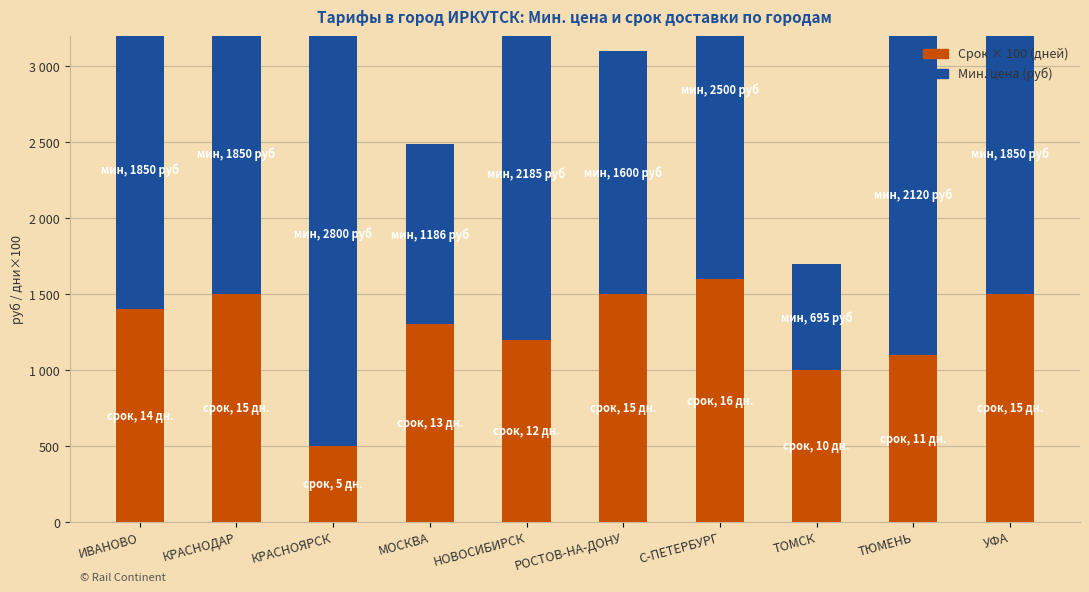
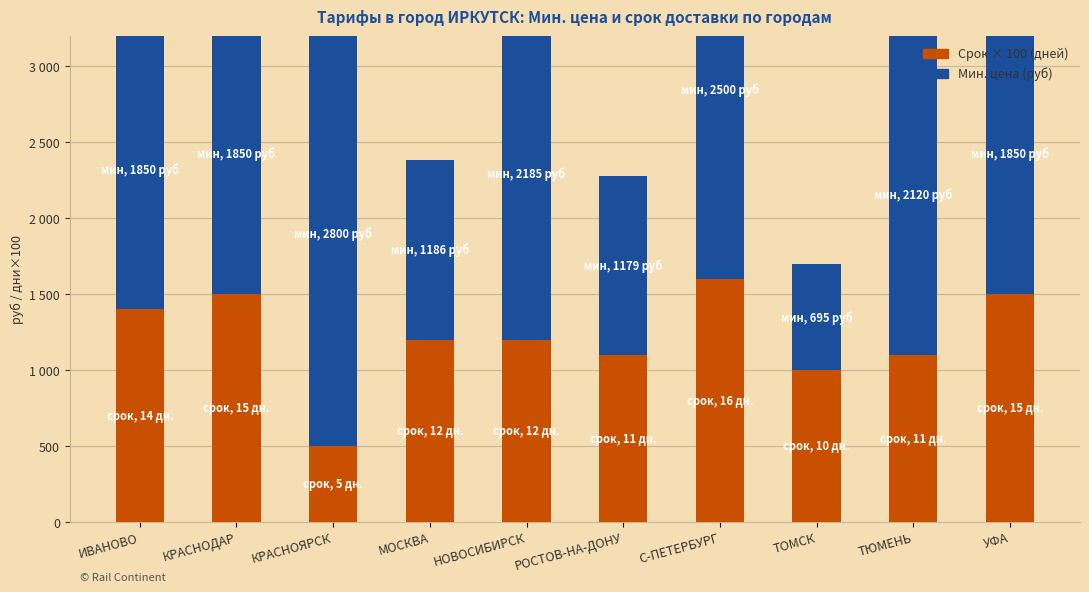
Срок × 100 (дней), МОСКВА: 13 -> 12
Срок × 100 (дней), РОСТОВ-НА-ДОНУ: 15 -> 11
Мин. цена (руб), РОСТОВ-НА-ДОНУ: 1600 -> 1179
